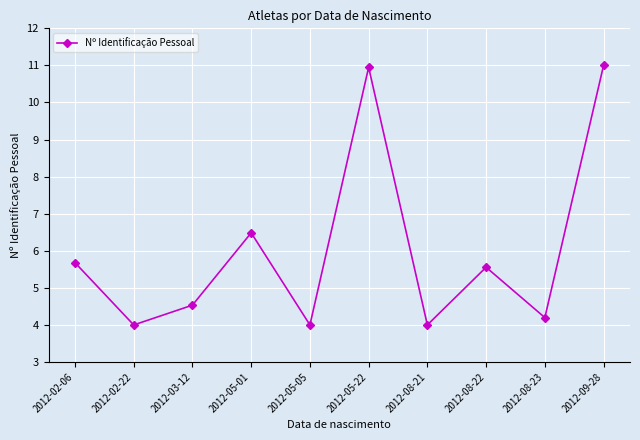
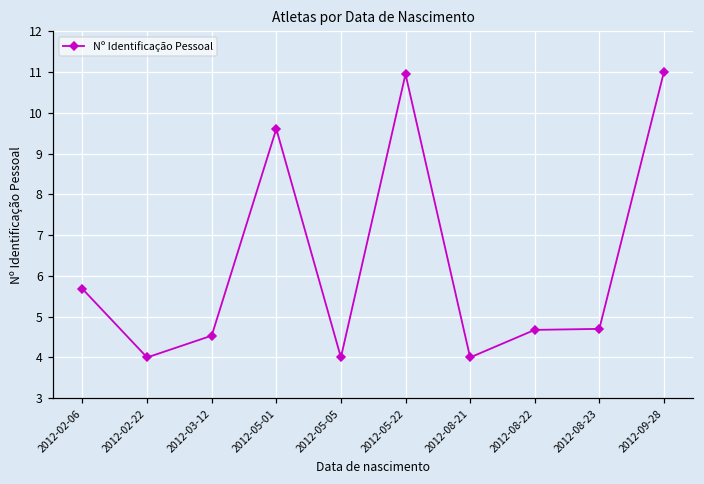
2012-05-01: 6.5 -> 9.6
2012-08-22: 5.6 -> 4.7
2012-08-23: 4.2 -> 4.7
